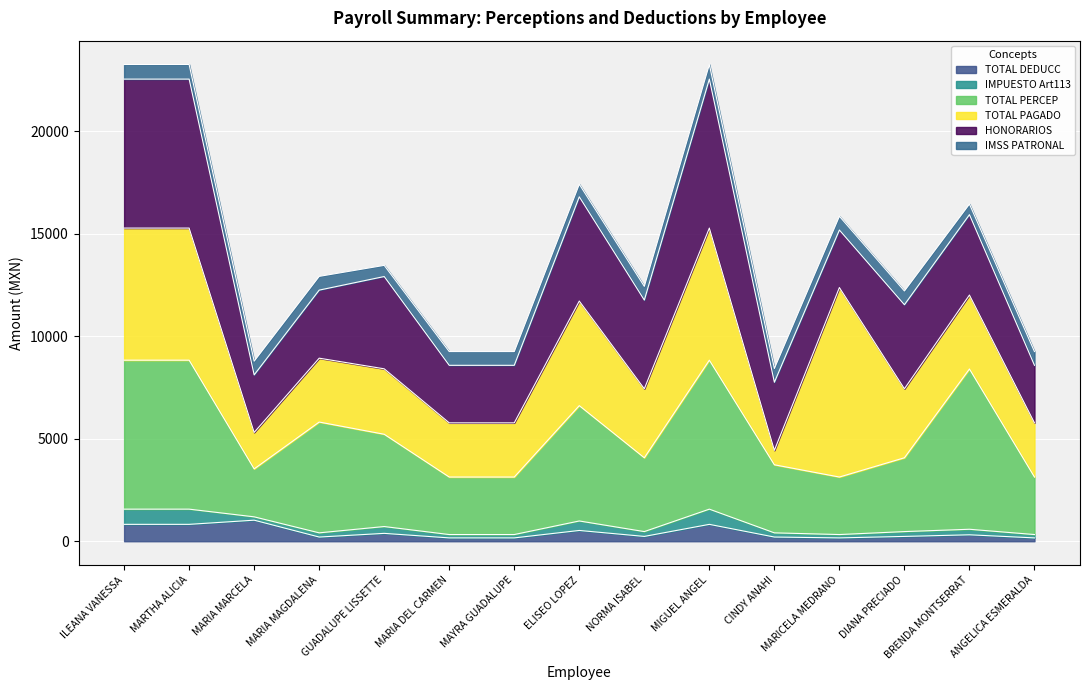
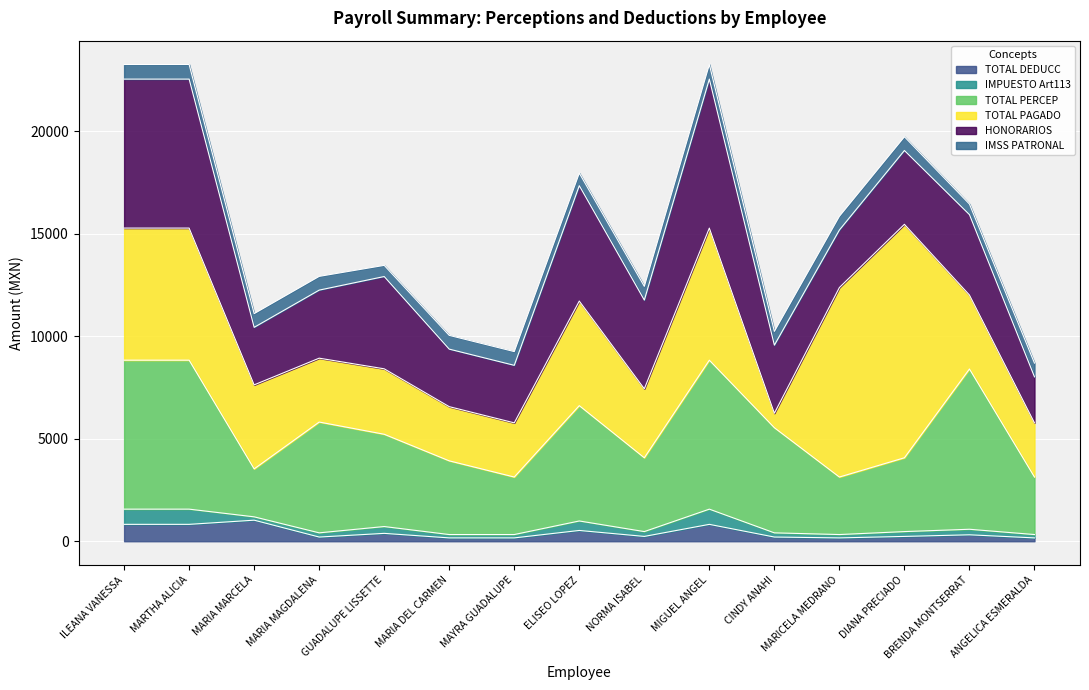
TOTAL PAGADO, MARIA MARCELA: 1800 -> 4100
TOTAL PERCEP, MARIA DEL CARMEN: 2800 -> 3600
HONORARIOS, ELISEO LOPEZ: 5100 -> 5600
TOTAL PERCEP, CINDY ANAHI: 3300 -> 5100
TOTAL PAGADO, DIANA PRECIADO: 3400 -> 11400
HONORARIOS, DIANA PRECIADO: 4100 -> 3600
HONORARIOS, ANGELICA ESMERALDA: 2800 -> 2200
